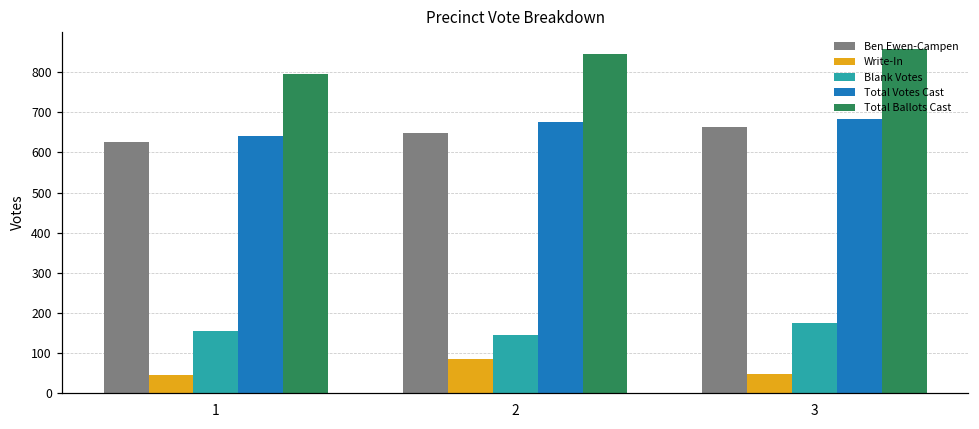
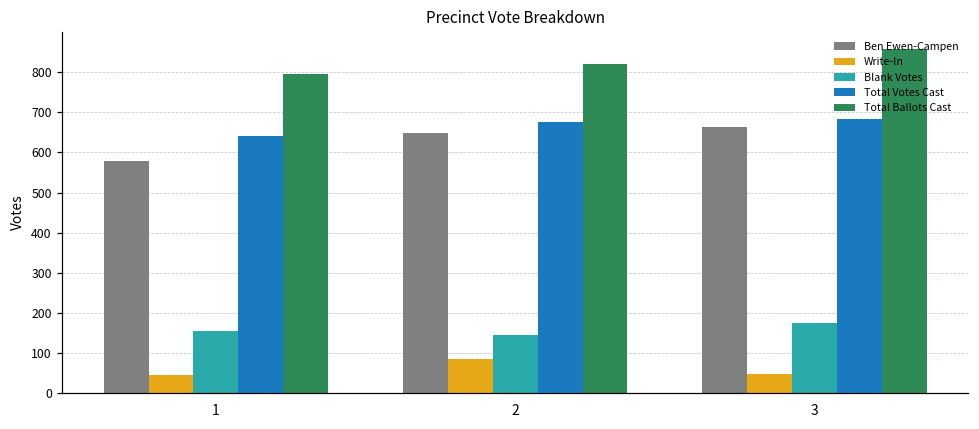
Ben Ewen-Campen, 1: 630 -> 580
Total Ballots Cast, 2: 850 -> 820
